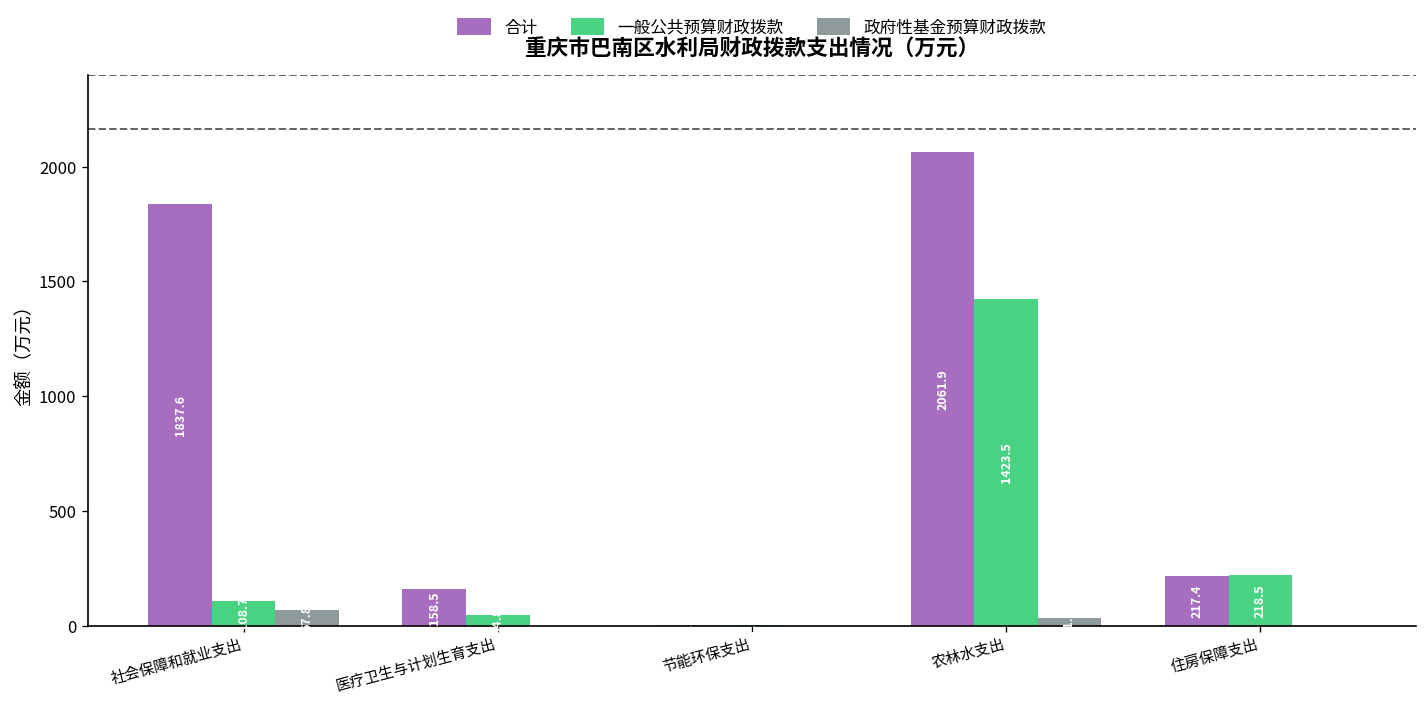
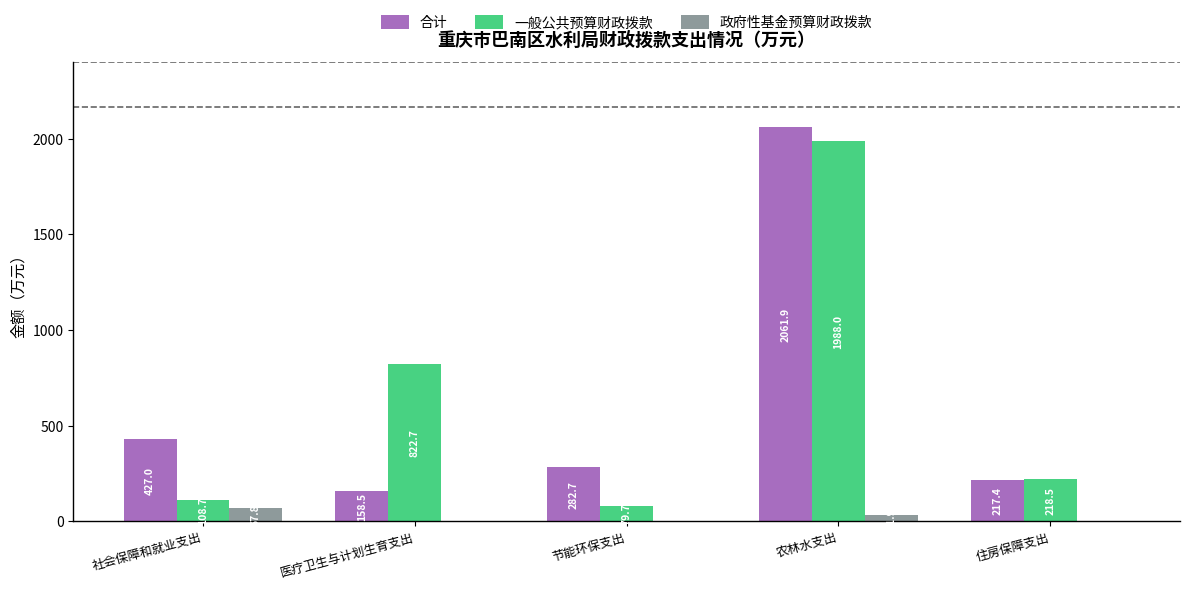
合计, 社会保障和就业支出: 1837.6 -> 427.0
一般公共预算财政拨款, 医疗卫生与计划生育支出: 40 -> 820
合计, 节能环保支出: 0 -> 280
一般公共预算财政拨款, 节能环保支出: 0 -> 80
一般公共预算财政拨款, 农林水支出: 1423.5 -> 1988.0
